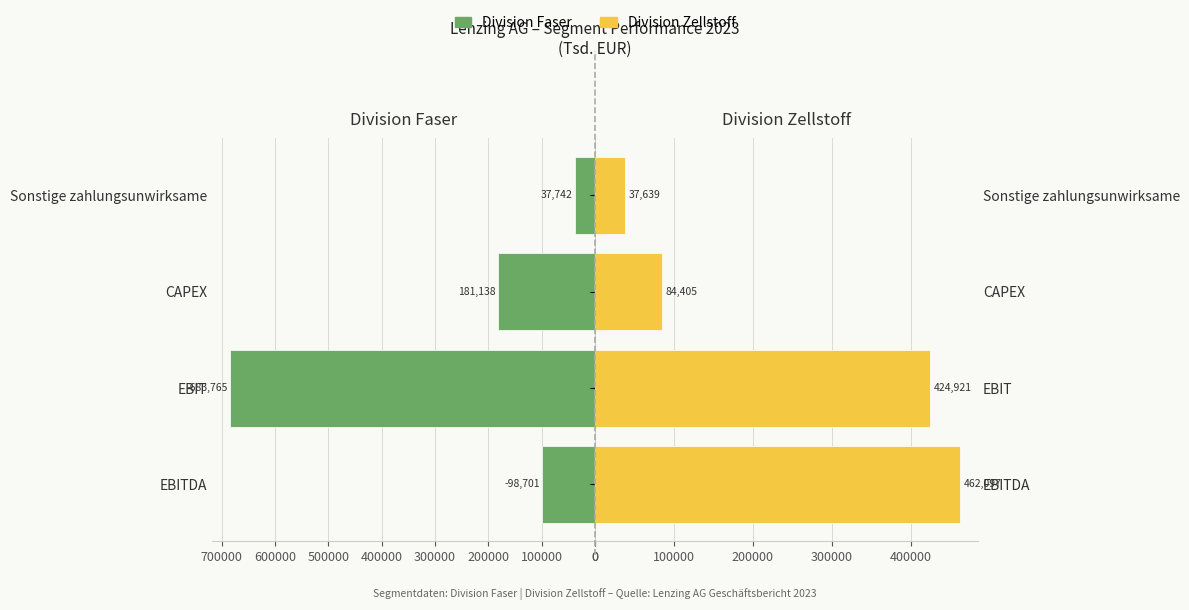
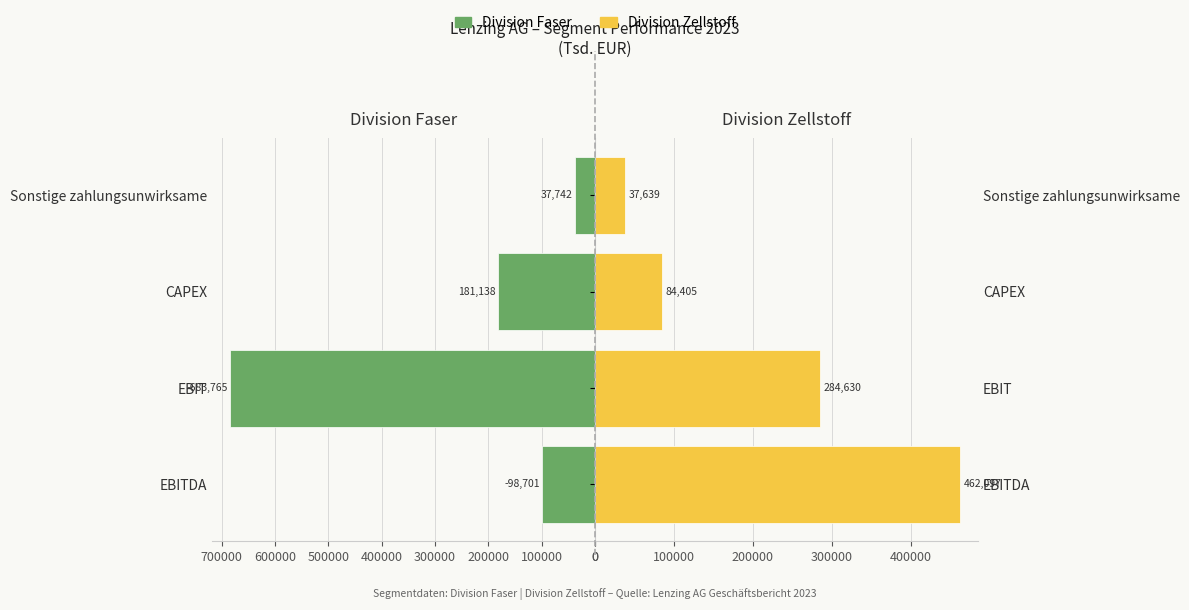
Division Zellstoff, EBIT: 424,921 -> 284,630
